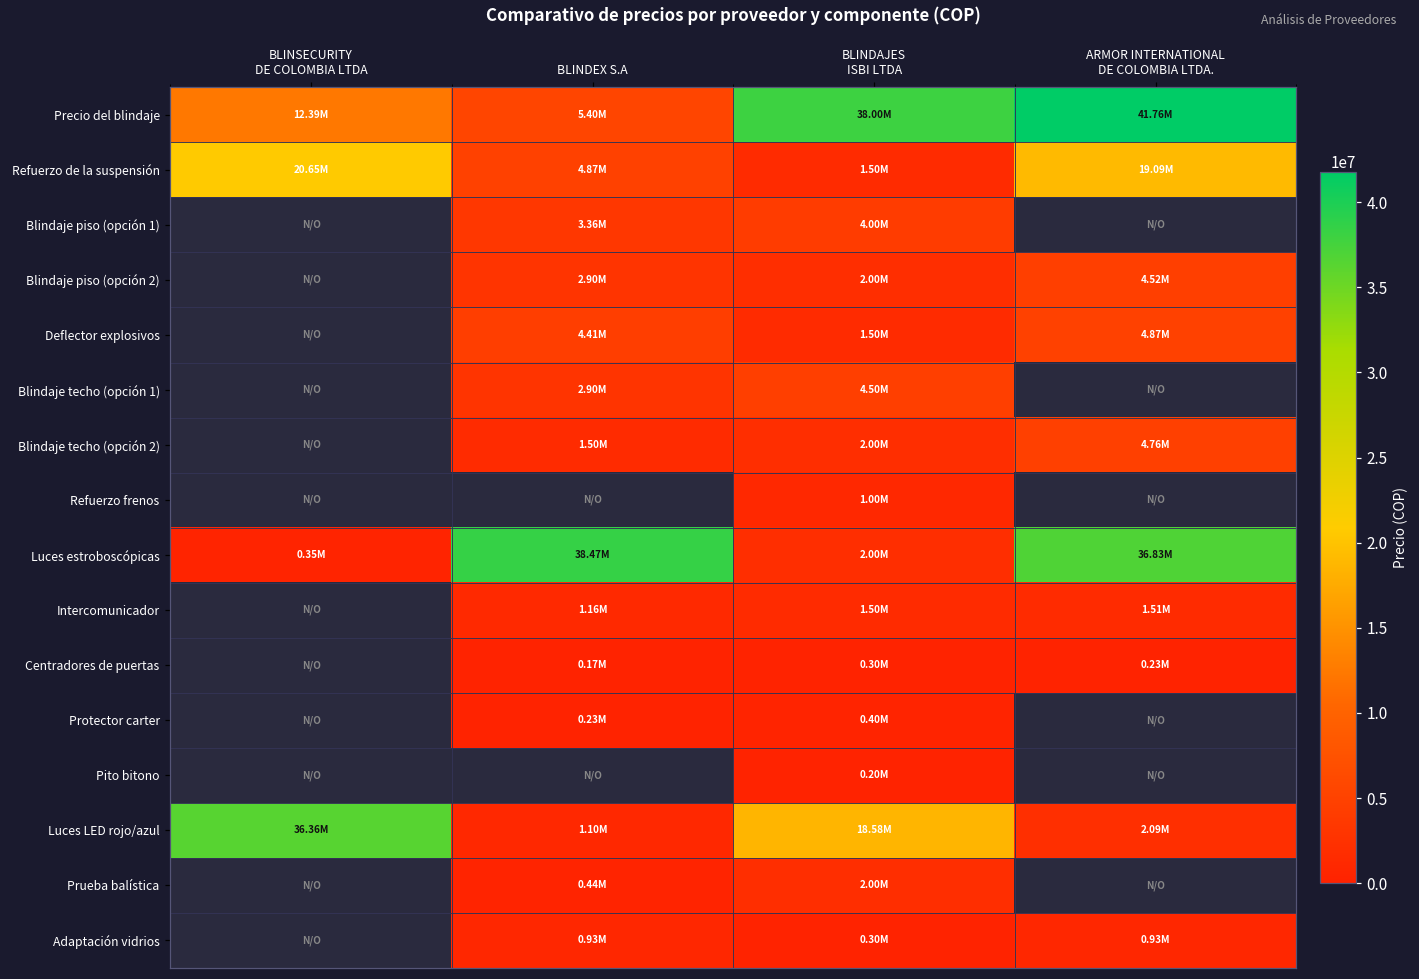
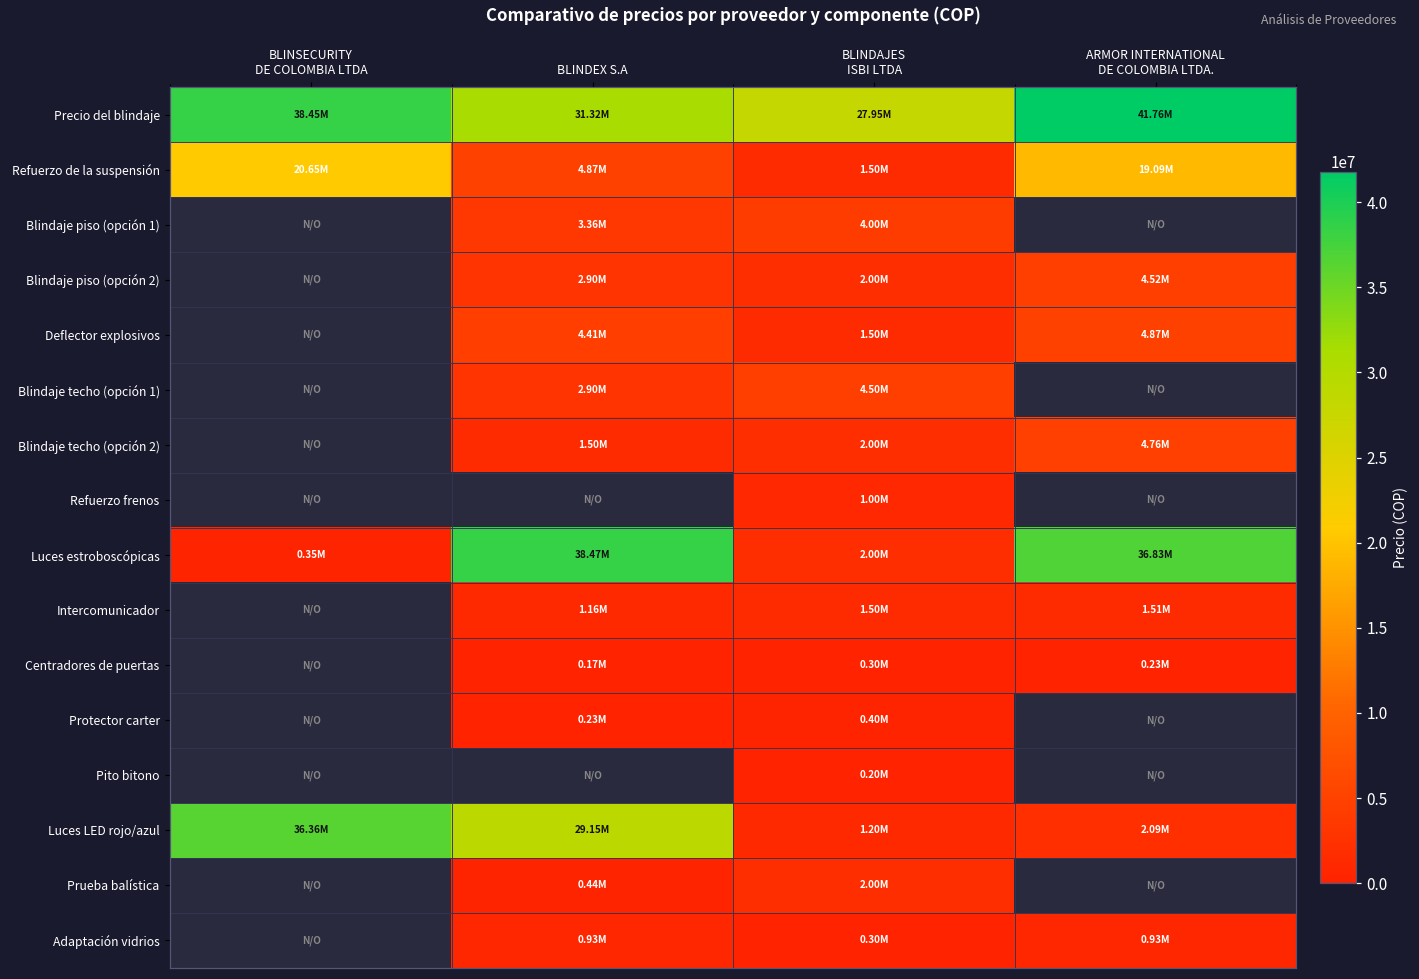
Precio del blindaje, BLINSECURITY DE COLOMBIA LTDA: 12.39M -> 38.45M
Precio del blindaje, BLINDEX S.A: 5.40M -> 31.32M
Precio del blindaje, BLINDAJES ISBI LTDA: 38.00M -> 27.95M
Luces LED rojo/azul, BLINDEX S.A: 1.10M -> 29.15M
Luces LED rojo/azul, BLINDAJES ISBI LTDA: 18.58M -> 1.20M
